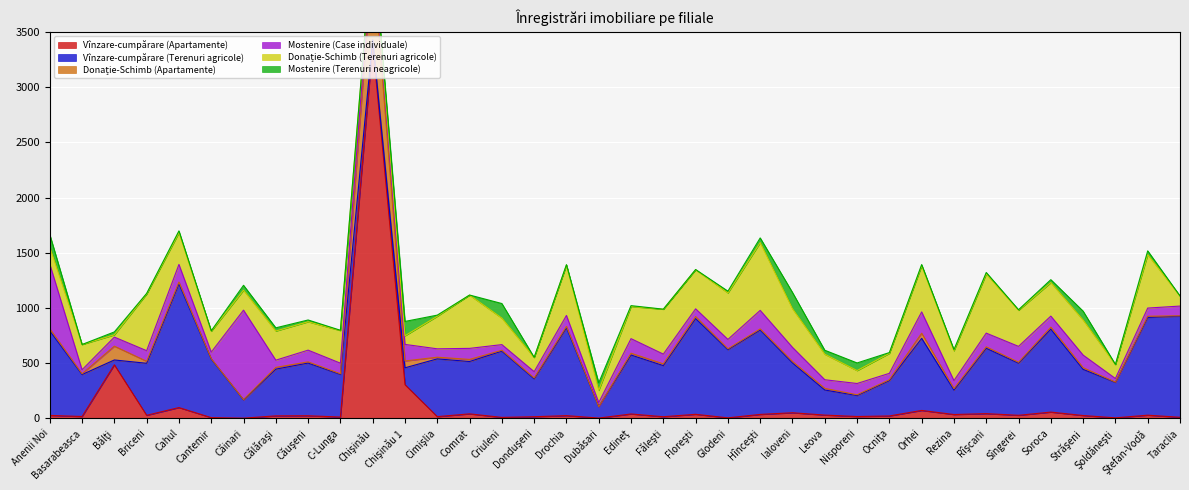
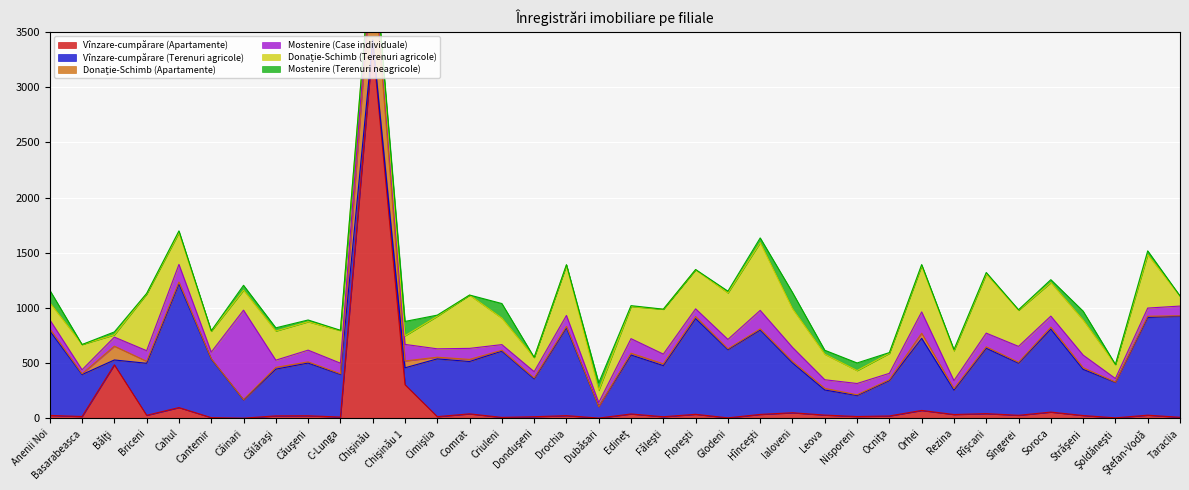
Mostenire (Case individuale), Anenii Noi: 590 -> 80
